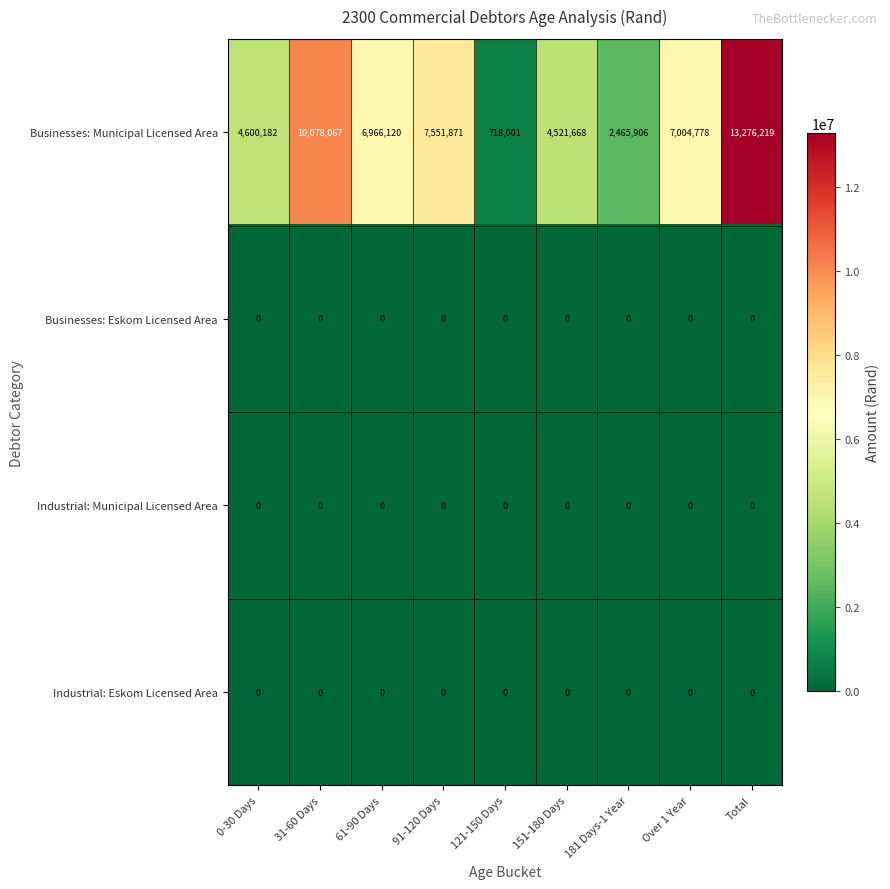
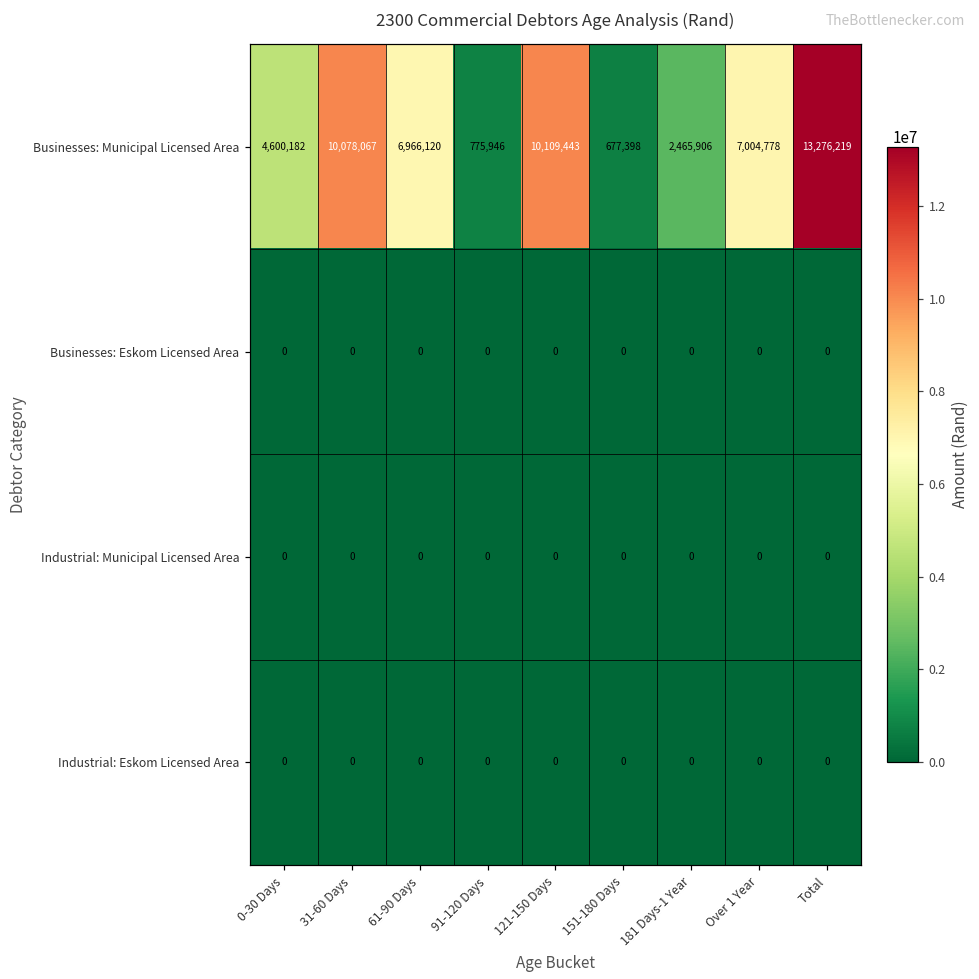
Businesses: Municipal Licensed Area, 91-120 Days: 7,551,871 -> 775,946
Businesses: Municipal Licensed Area, 121-150 Days: 718,001 -> 10,109,443
Businesses: Municipal Licensed Area, 151-180 Days: 4,521,668 -> 677,398
